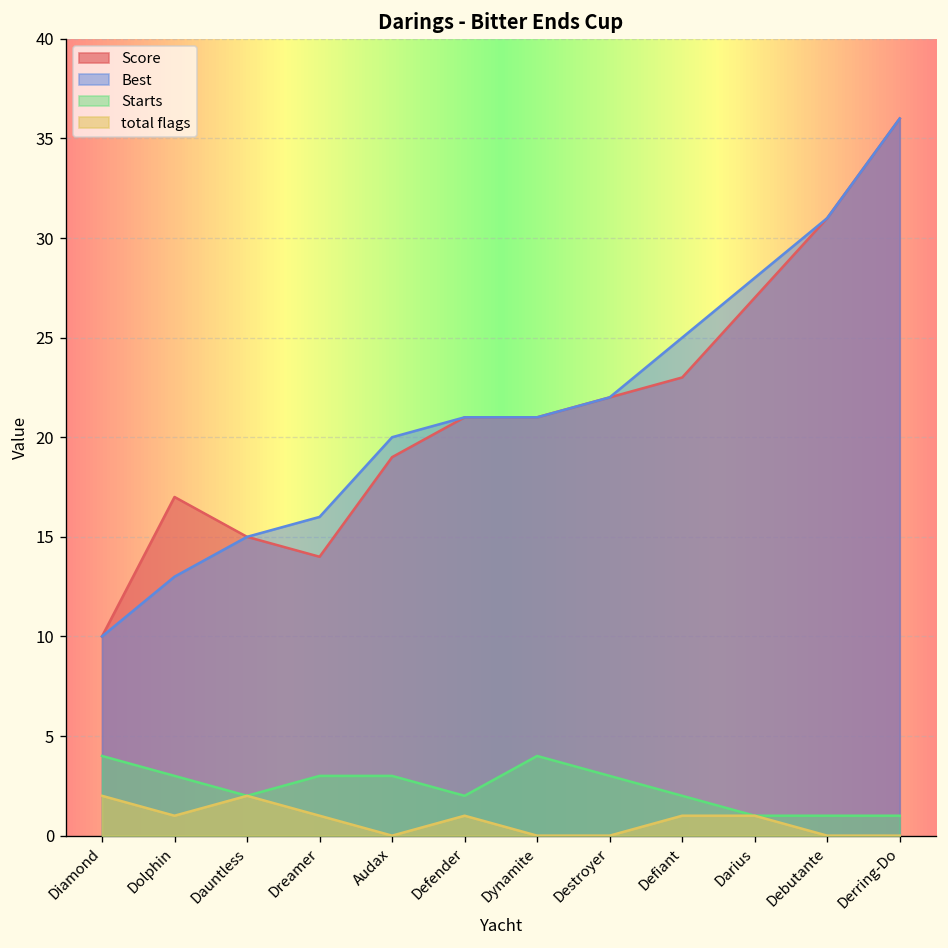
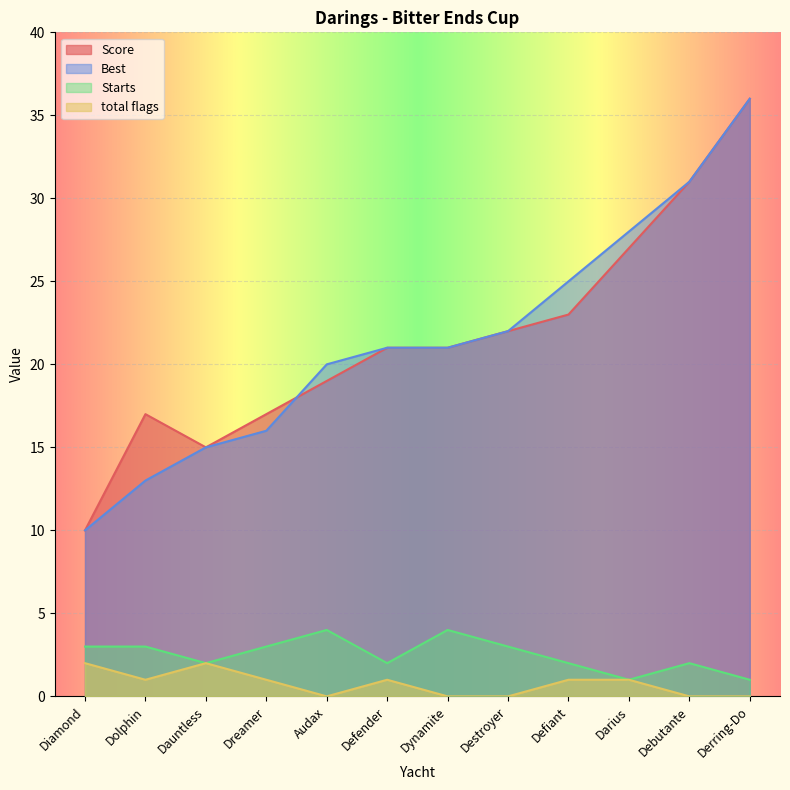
Starts, Diamond: 4 -> 3
Score, Dreamer: 14 -> 17
Starts, Audax: 3 -> 4
Starts, Debutante: 1 -> 2
